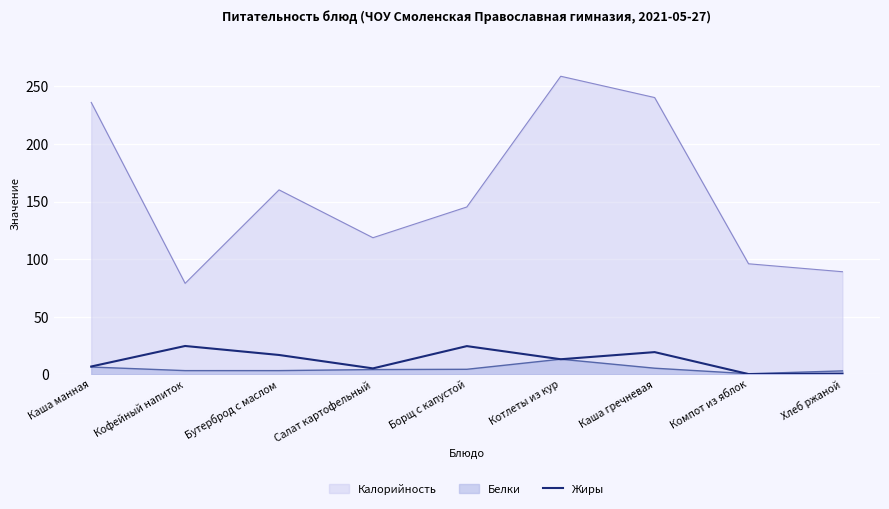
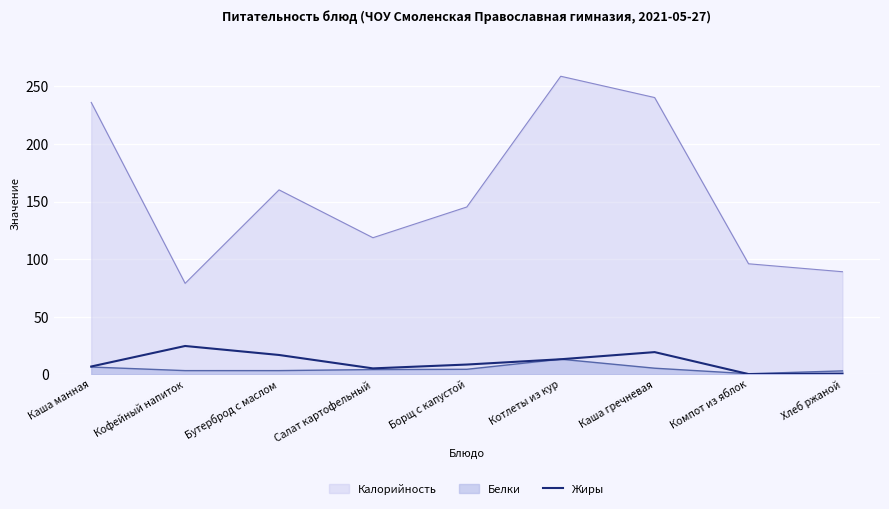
Жиры, Борщ с капустой: 24 -> 8
